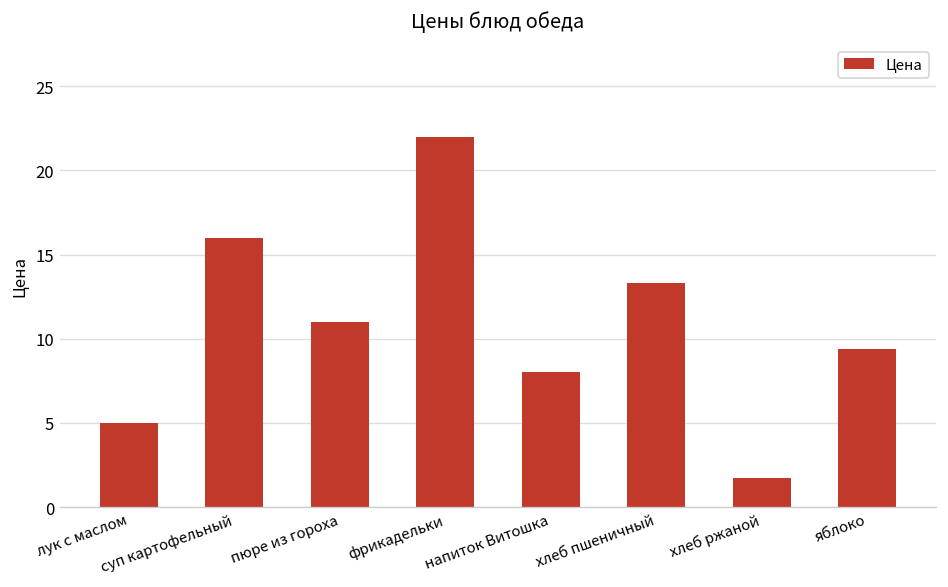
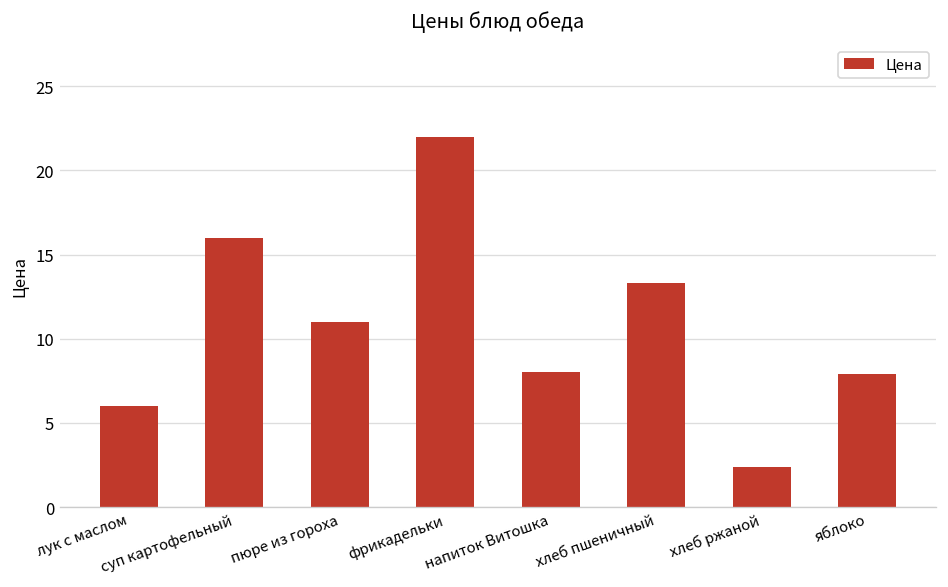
лук с маслом: 5 -> 6
хлеб ржаной: 1.7 -> 2.4
яблоко: 9.4 -> 7.9
